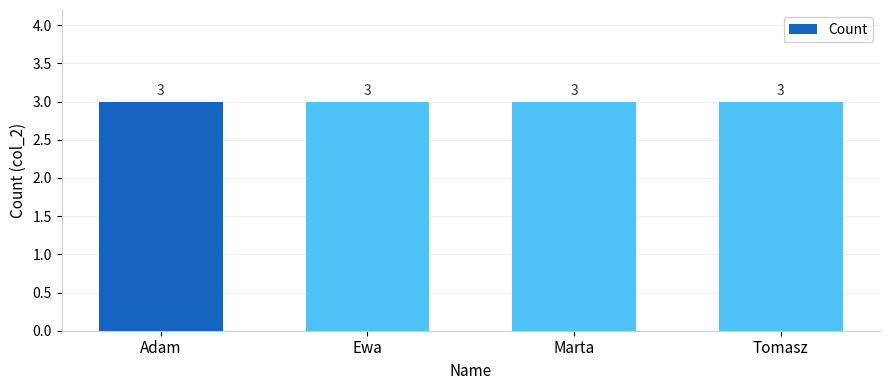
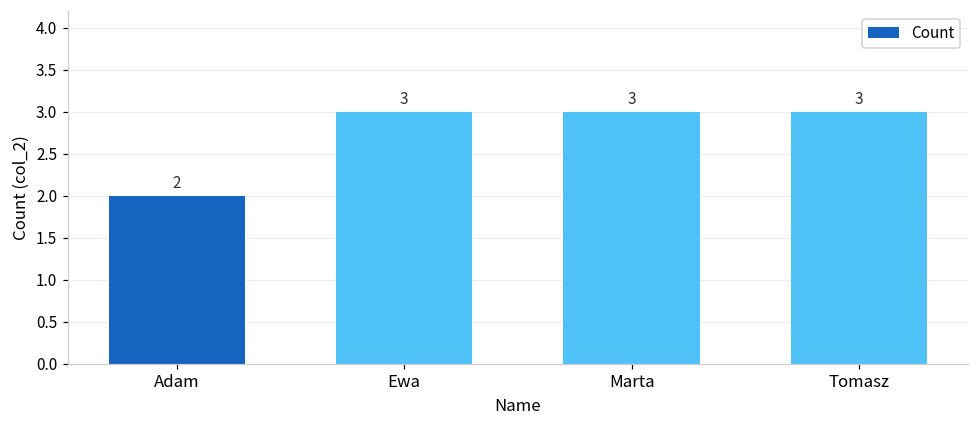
Adam: 3 -> 2
